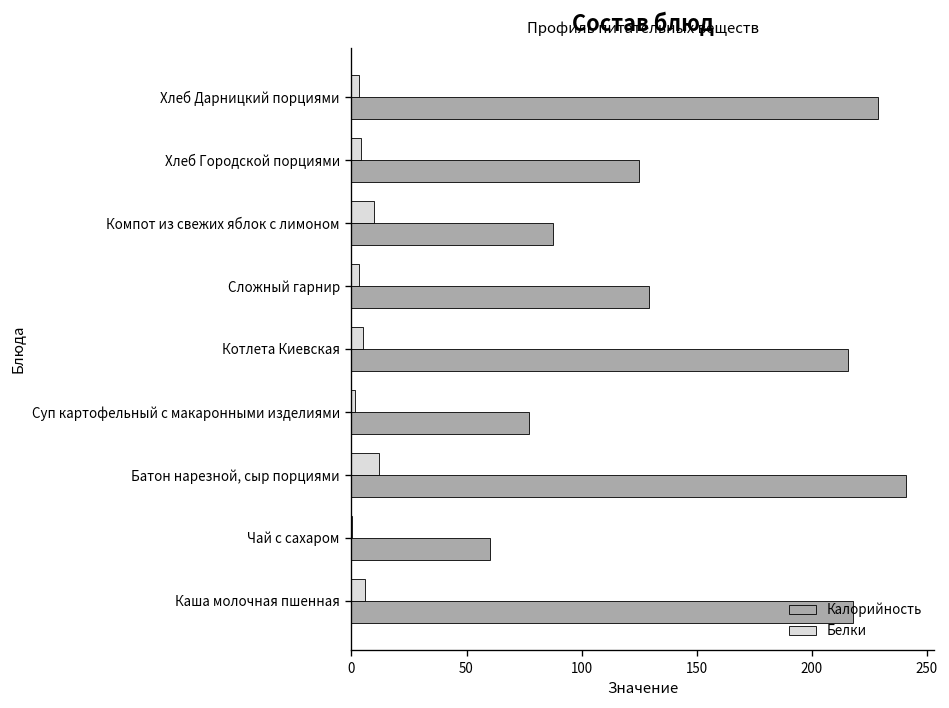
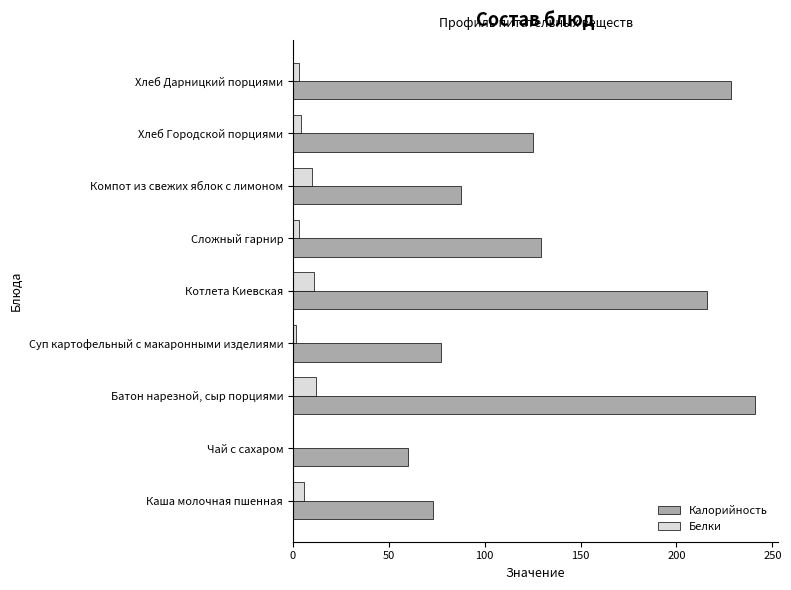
Белки, Котлета Киевская: 5 -> 11
Калорийность, Каша молочная пшенная: 218 -> 73
